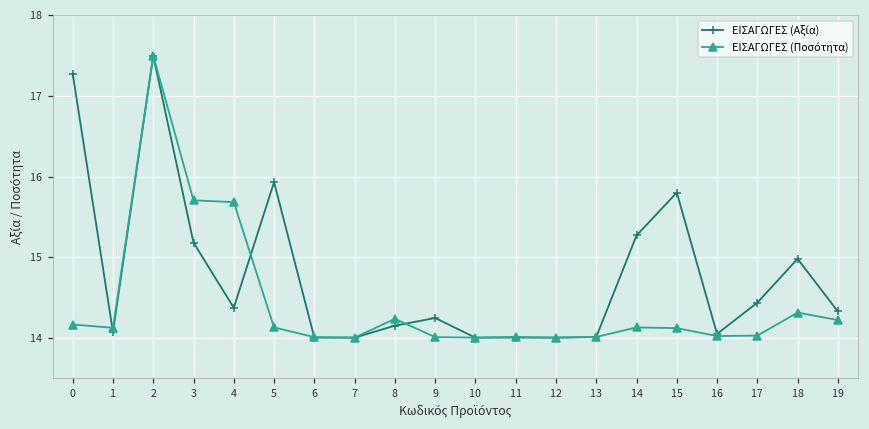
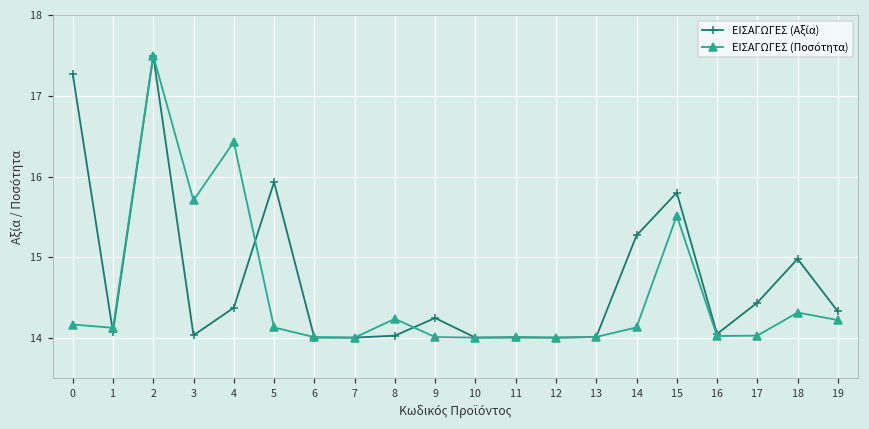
ΕΙΣΑΓΩΓΕΣ (Αξία), 3: 15.2 -> 14.0
ΕΙΣΑΓΩΓΕΣ (Ποσότητα), 4: 15.7 -> 16.4
ΕΙΣΑΓΩΓΕΣ (Αξία), 8: 14.1 -> 14.0
ΕΙΣΑΓΩΓΕΣ (Ποσότητα), 15: 14.1 -> 15.5
